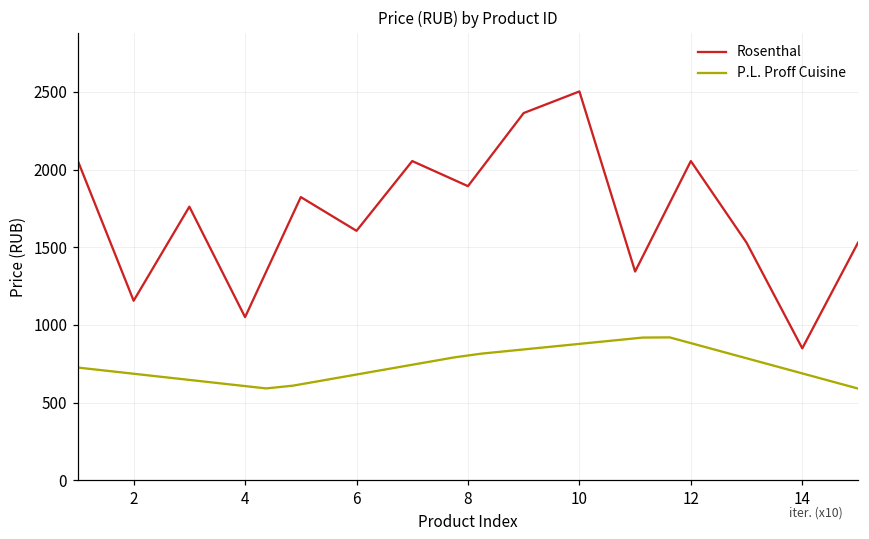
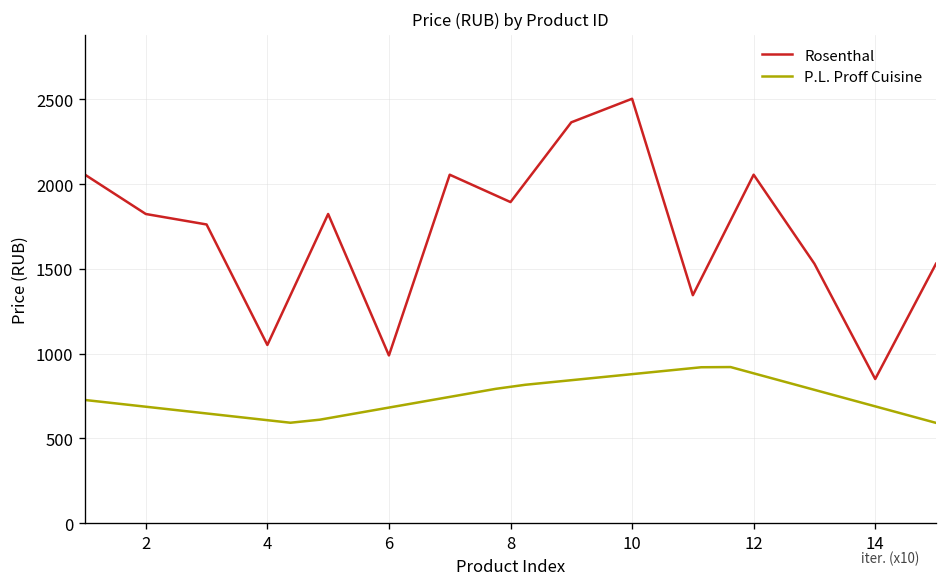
Rosenthal, 2: 1160 -> 1820
Rosenthal, 6: 1610 -> 990
